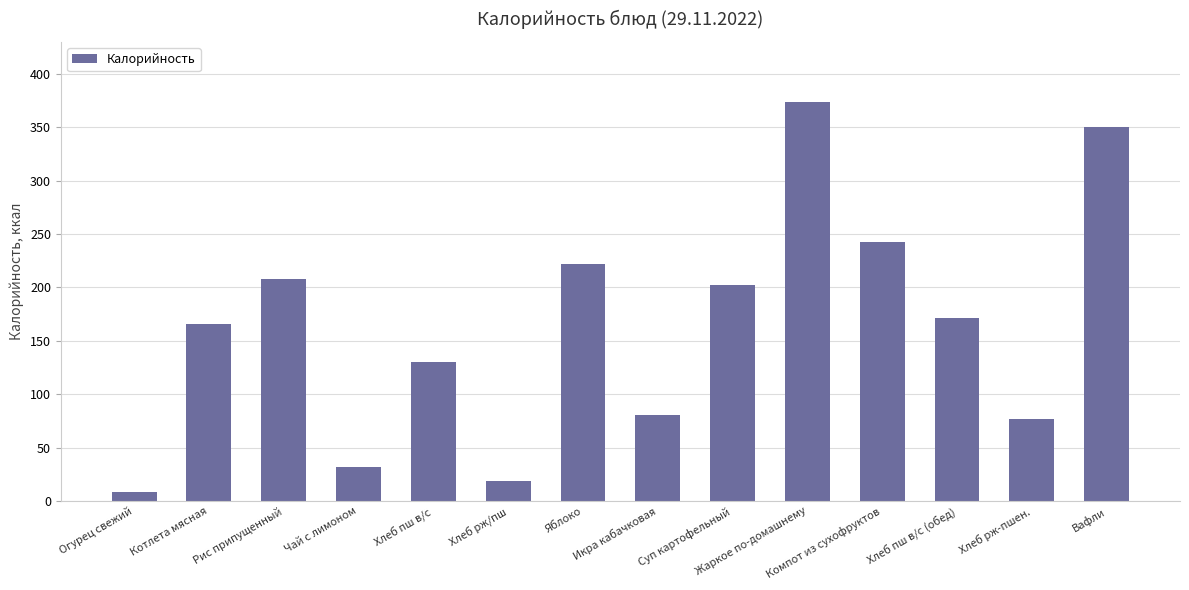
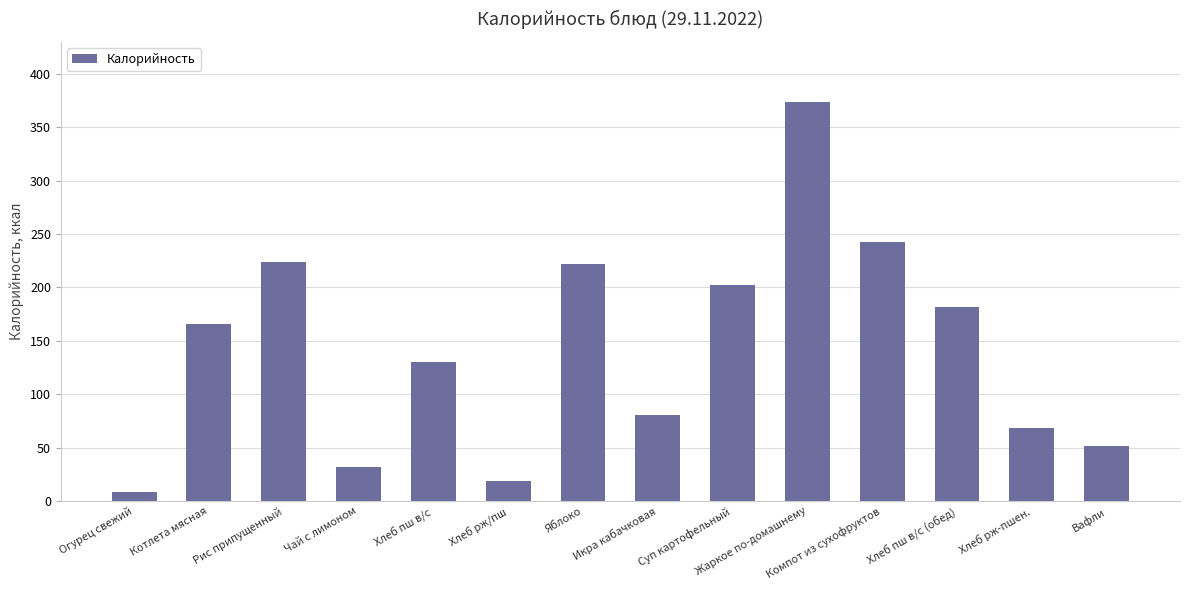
Рис припущенный: 208 -> 224
Хлеб пш в/с (обед): 171 -> 182
Хлеб рж-пшен.: 76 -> 69
Вафли: 350 -> 51
